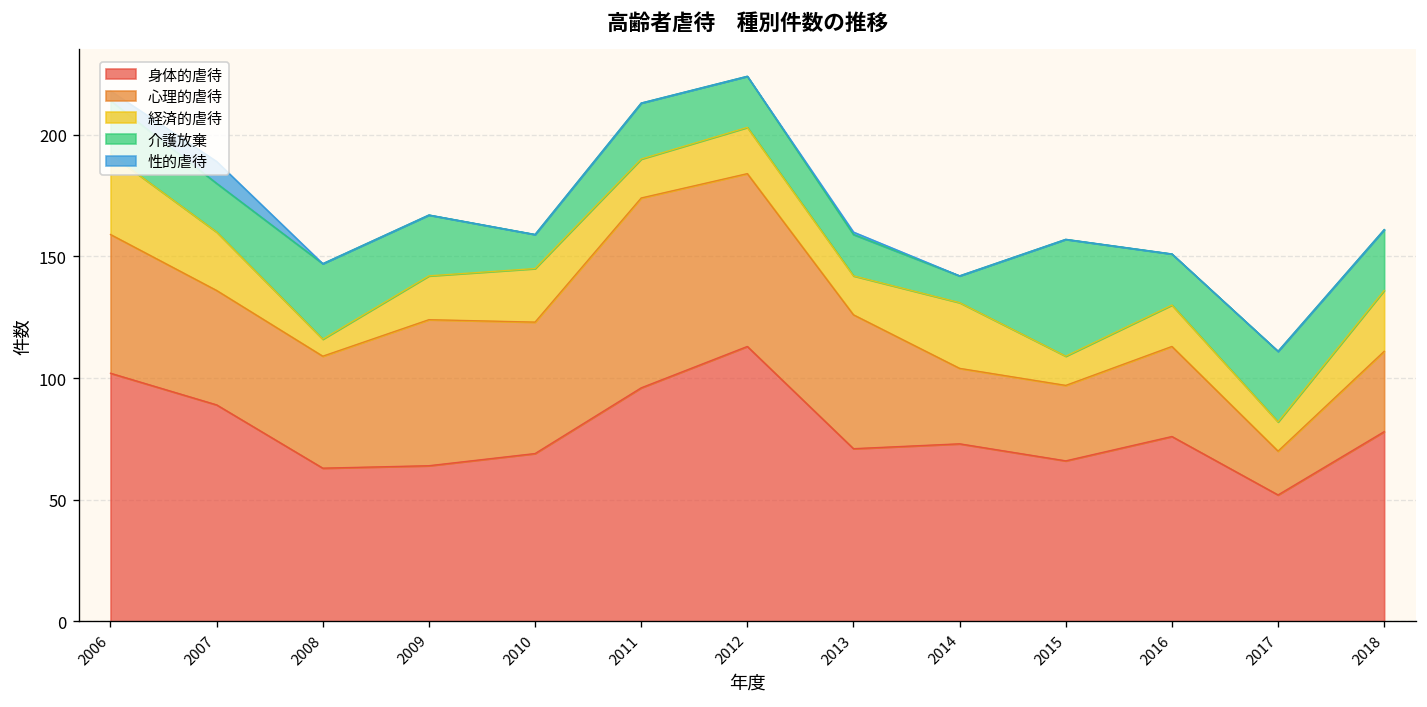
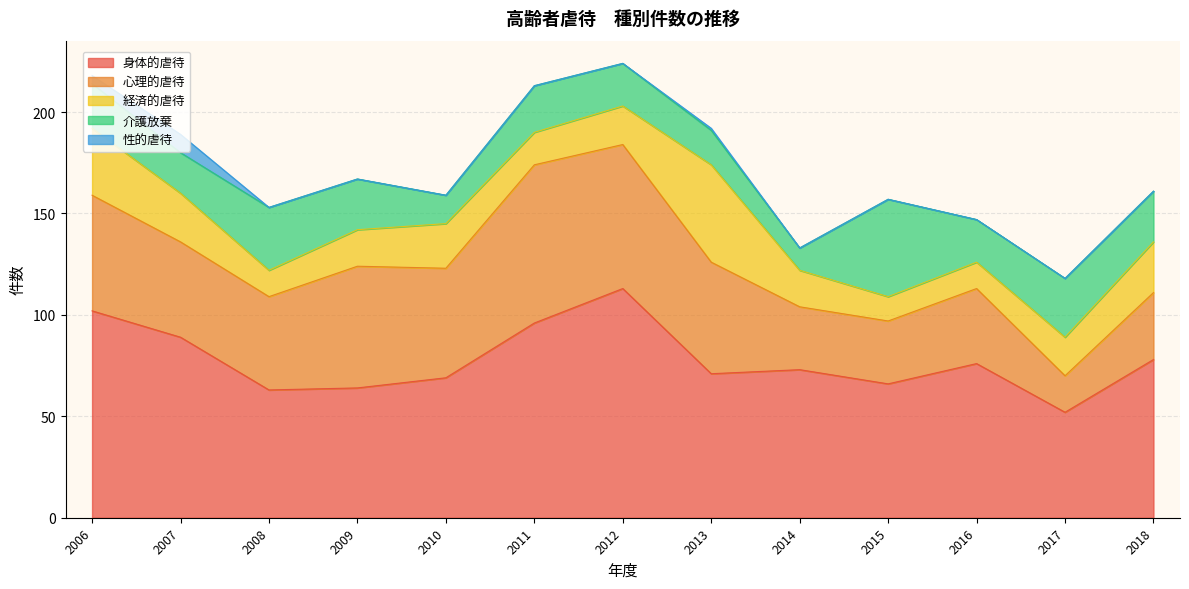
経済的虐待, 2008: 7 -> 13
経済的虐待, 2013: 16 -> 48
経済的虐待, 2014: 27 -> 18
経済的虐待, 2016: 17 -> 13
経済的虐待, 2017: 12 -> 19
